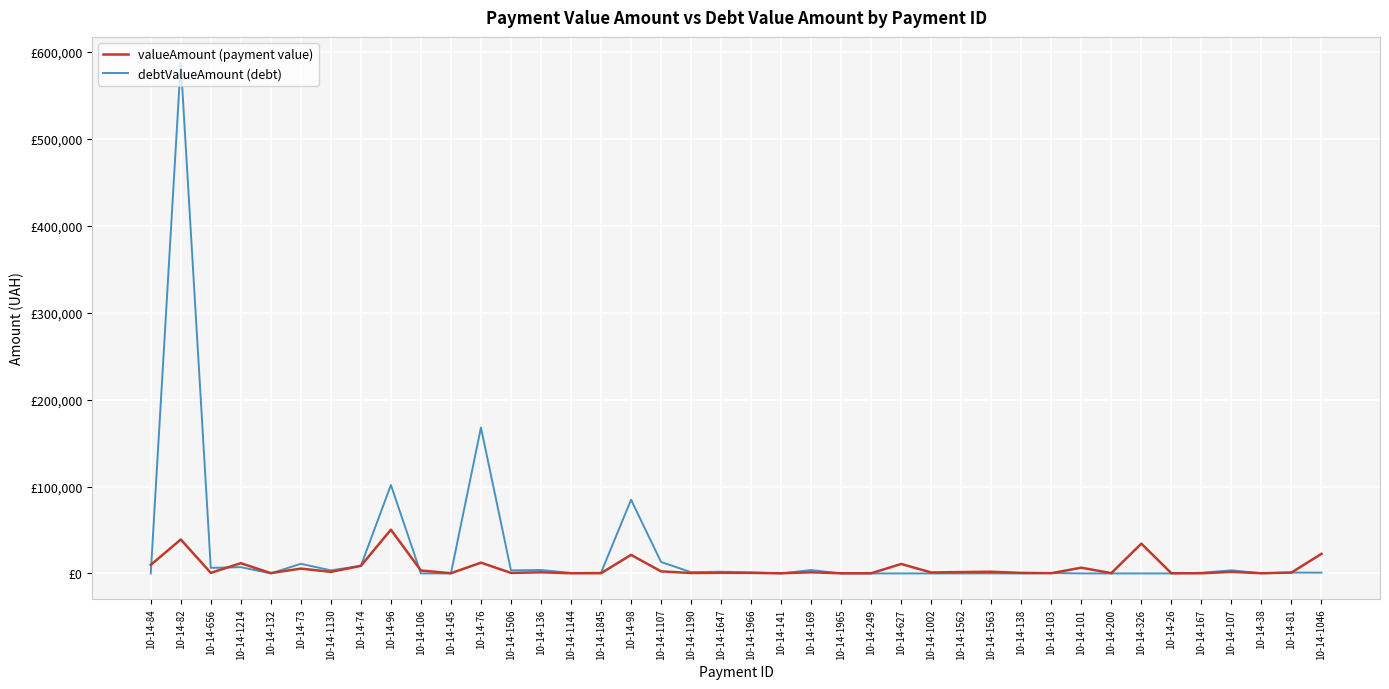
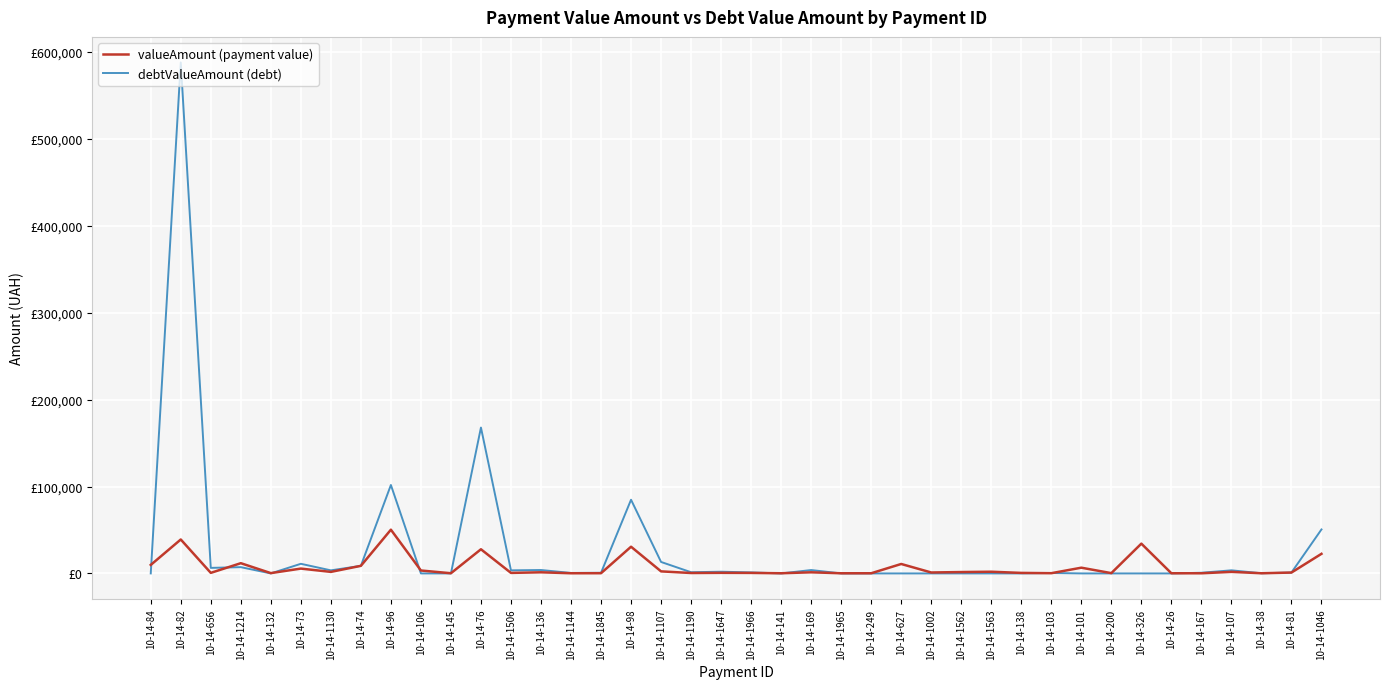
valueAmount (payment value), 10-14-76: £10,000 -> £30,000
valueAmount (payment value), 10-14-98: £20,000 -> £30,000
debtValueAmount (debt), 10-14-1046: £0 -> £50,000
